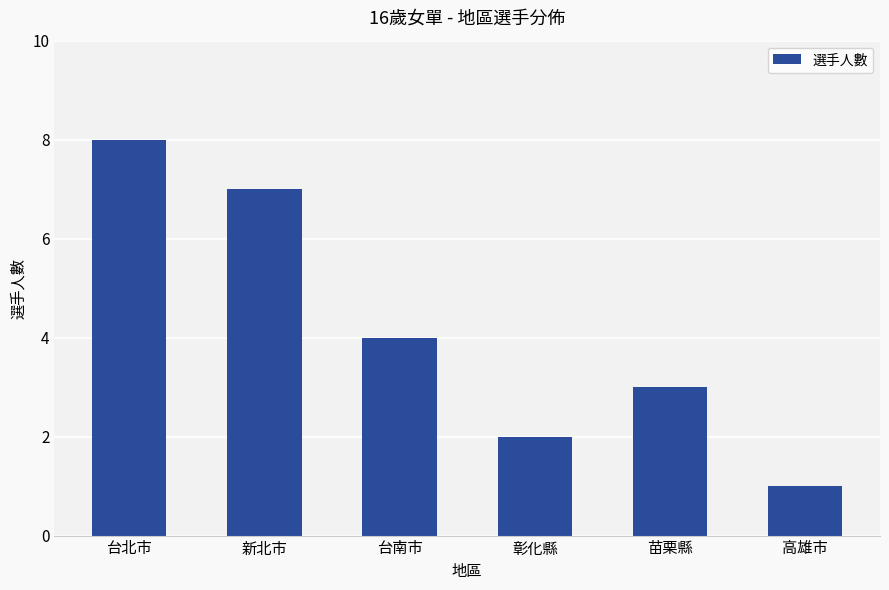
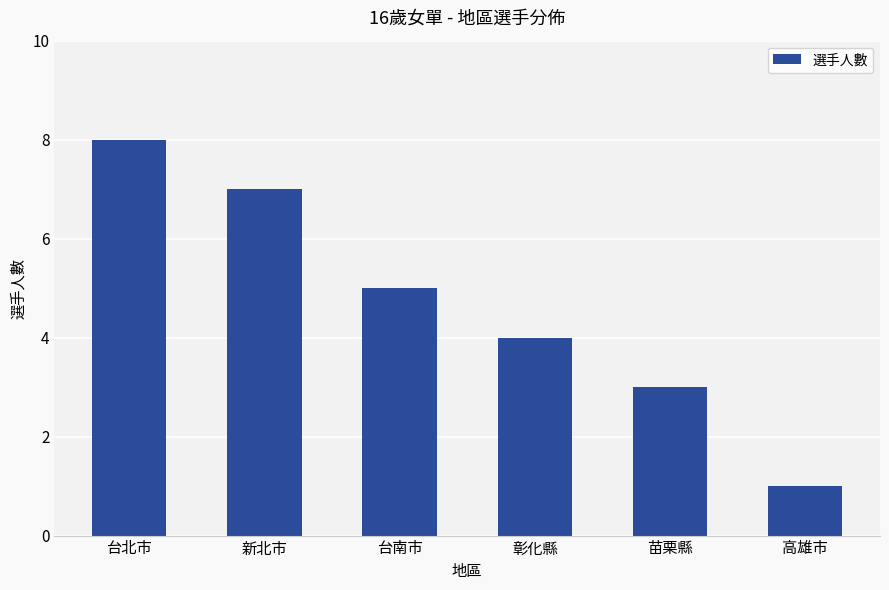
台南市: 4 -> 5
彰化縣: 2 -> 4
